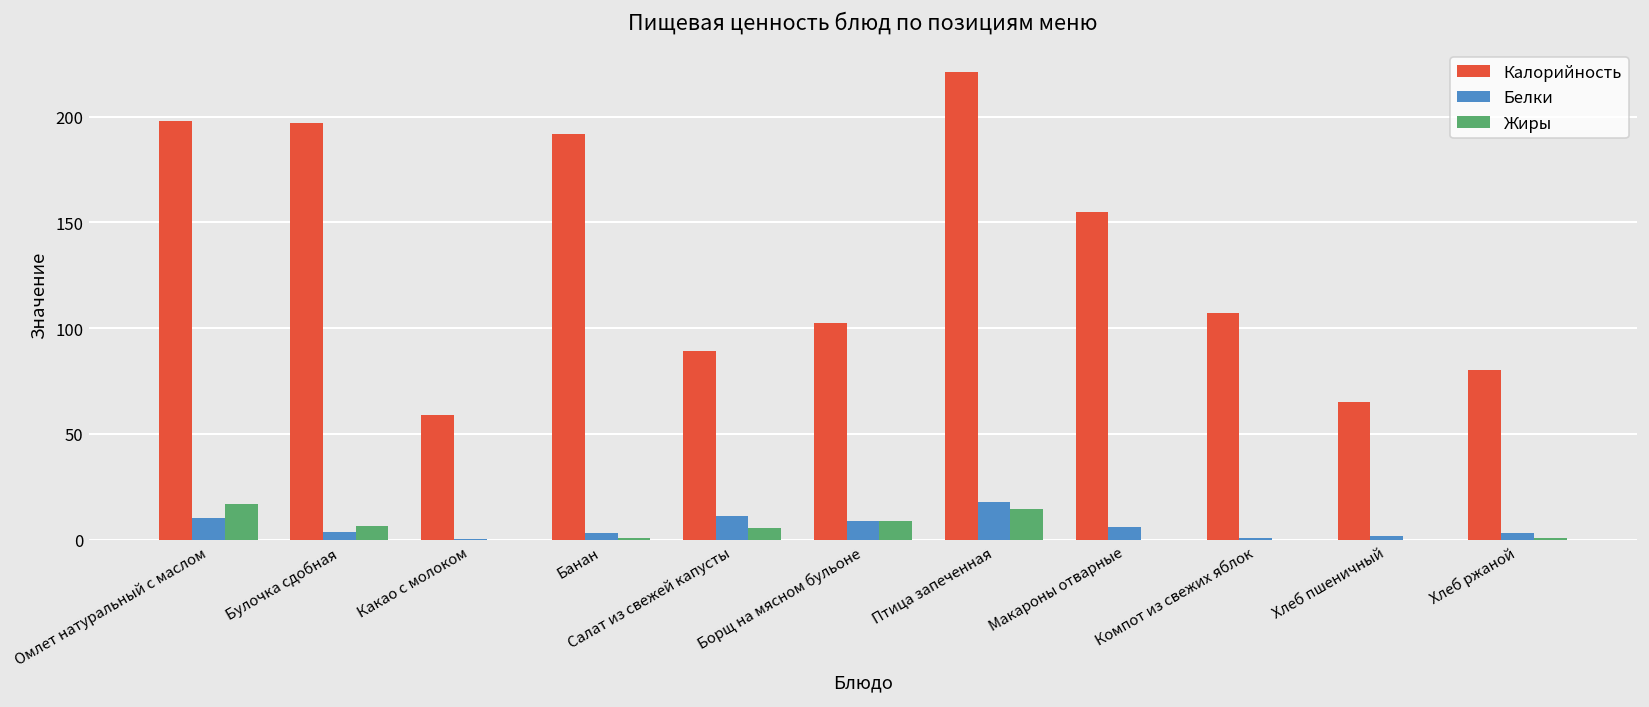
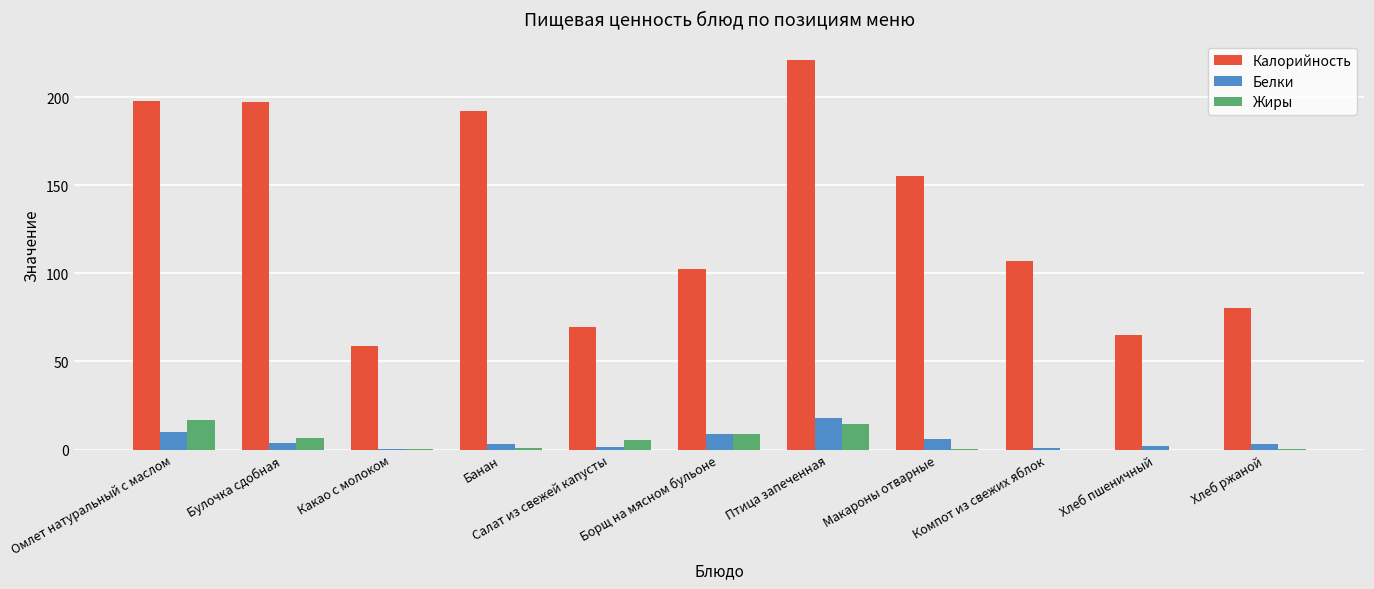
Калорийность, Салат из свежей капусты: 89 -> 69
Белки, Салат из свежей капусты: 11 -> 1
